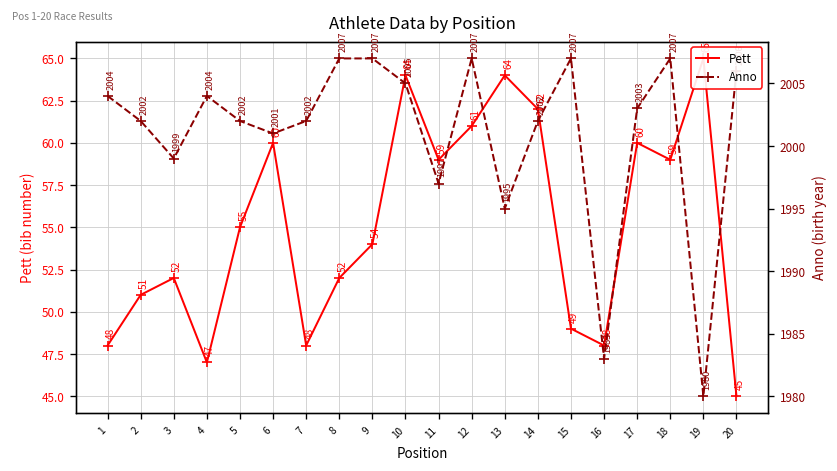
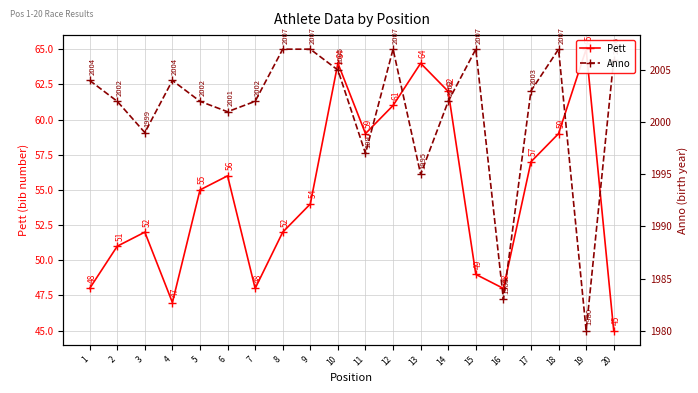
Pett, 6: 60 -> 56
Pett, 17: 60 -> 57
